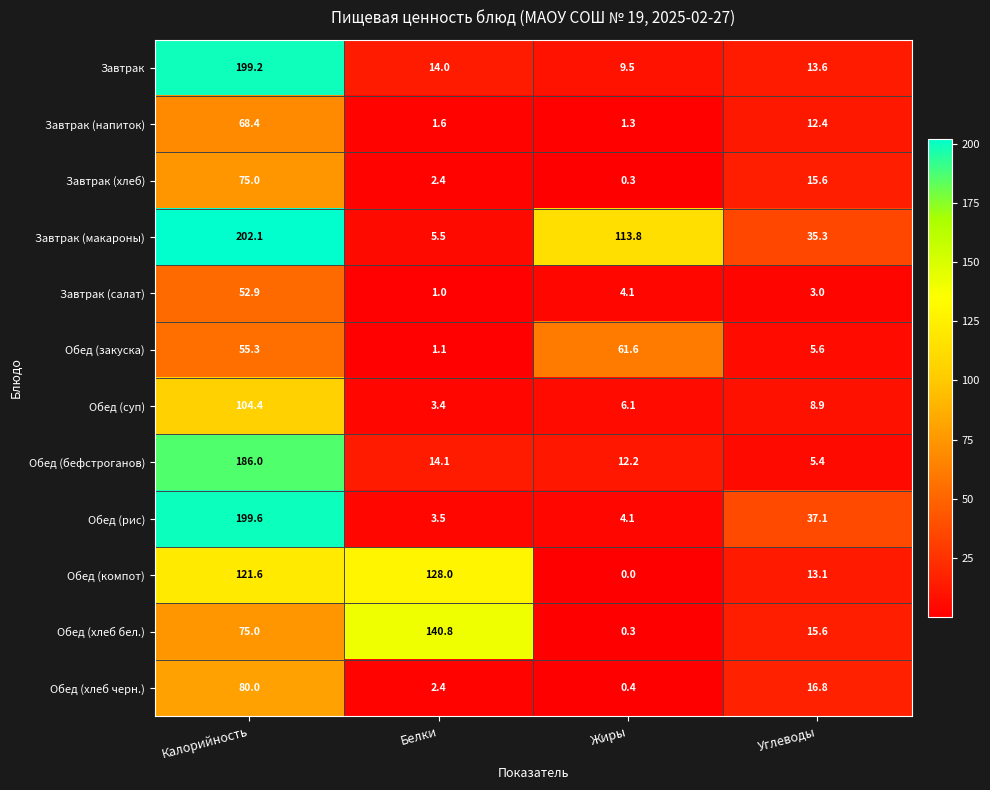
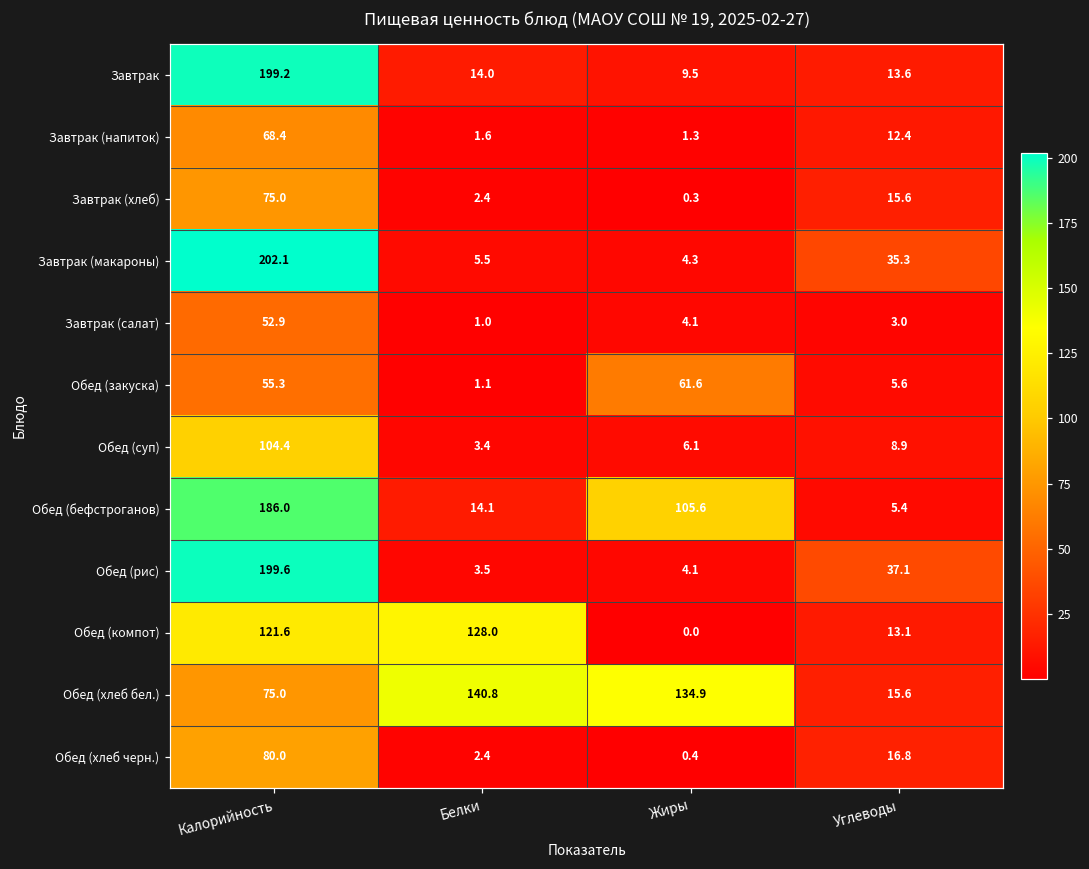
Завтрак (макароны), Жиры: 113.8 -> 4.3
Обед (бефстроганов), Жиры: 12.2 -> 105.6
Обед (хлеб бел.), Жиры: 0.3 -> 134.9
